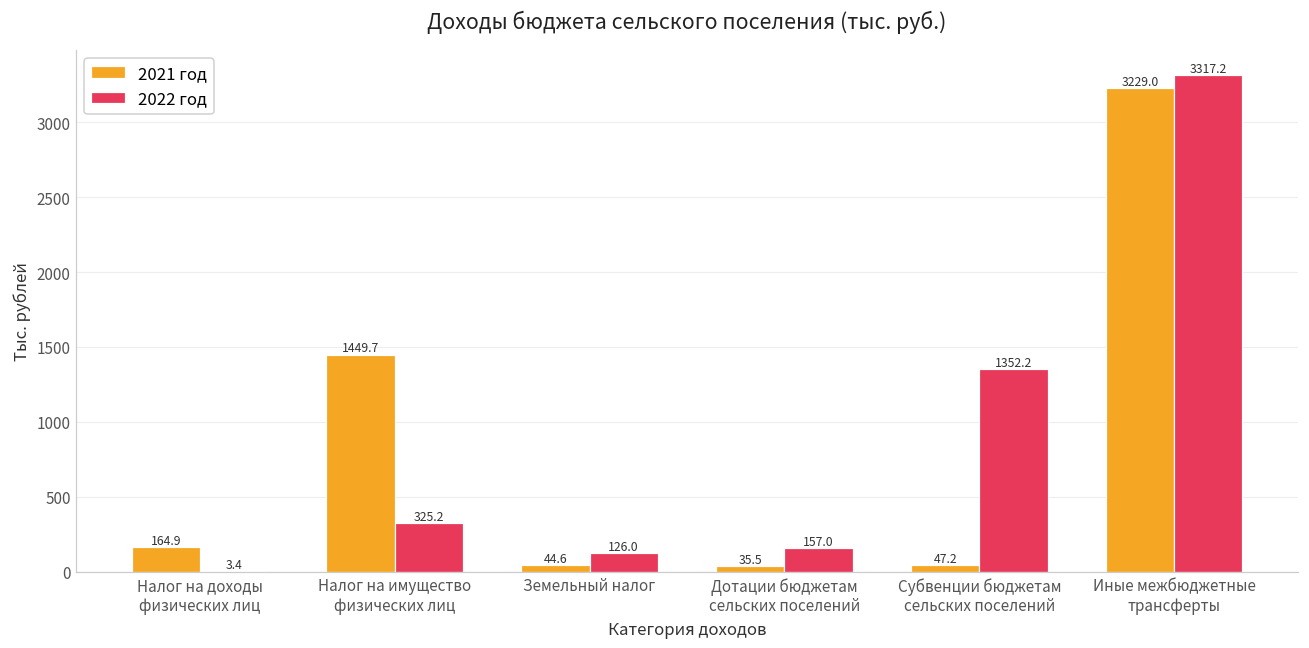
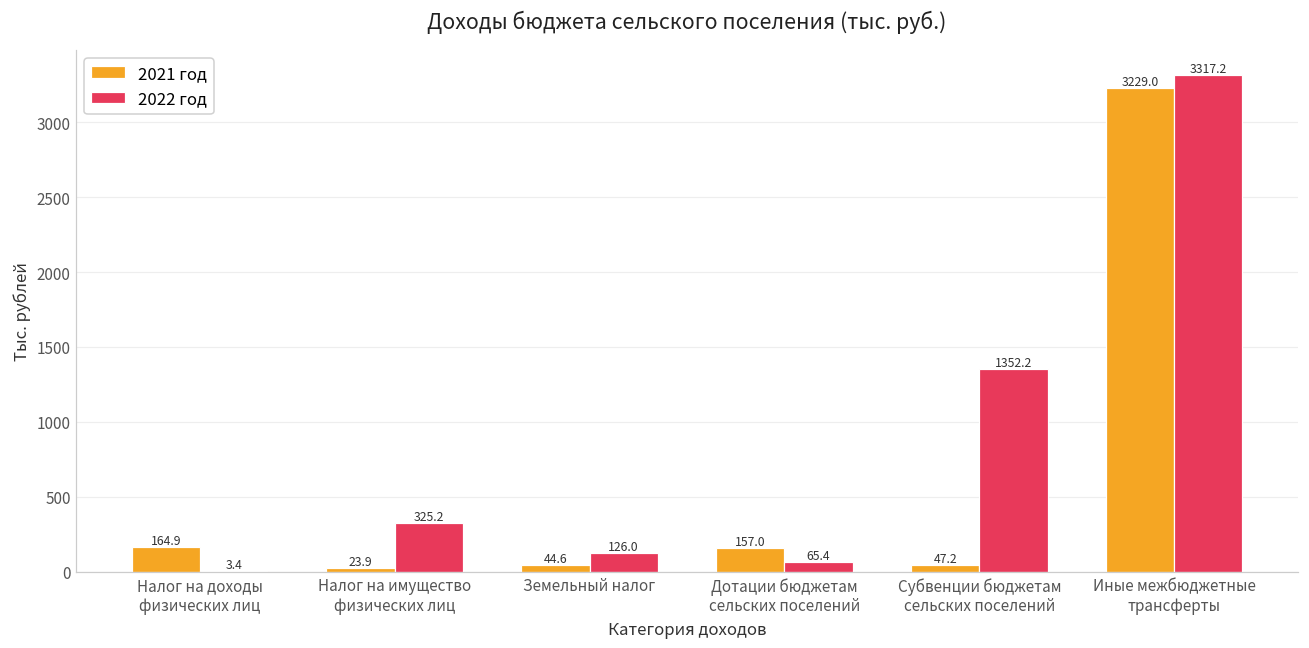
2021 год, Налог на имущество физических лиц: 1449.7 -> 23.9
2021 год, Дотации бюджетам сельских поселений: 35.5 -> 157.0
2022 год, Дотации бюджетам сельских поселений: 157.0 -> 65.4
